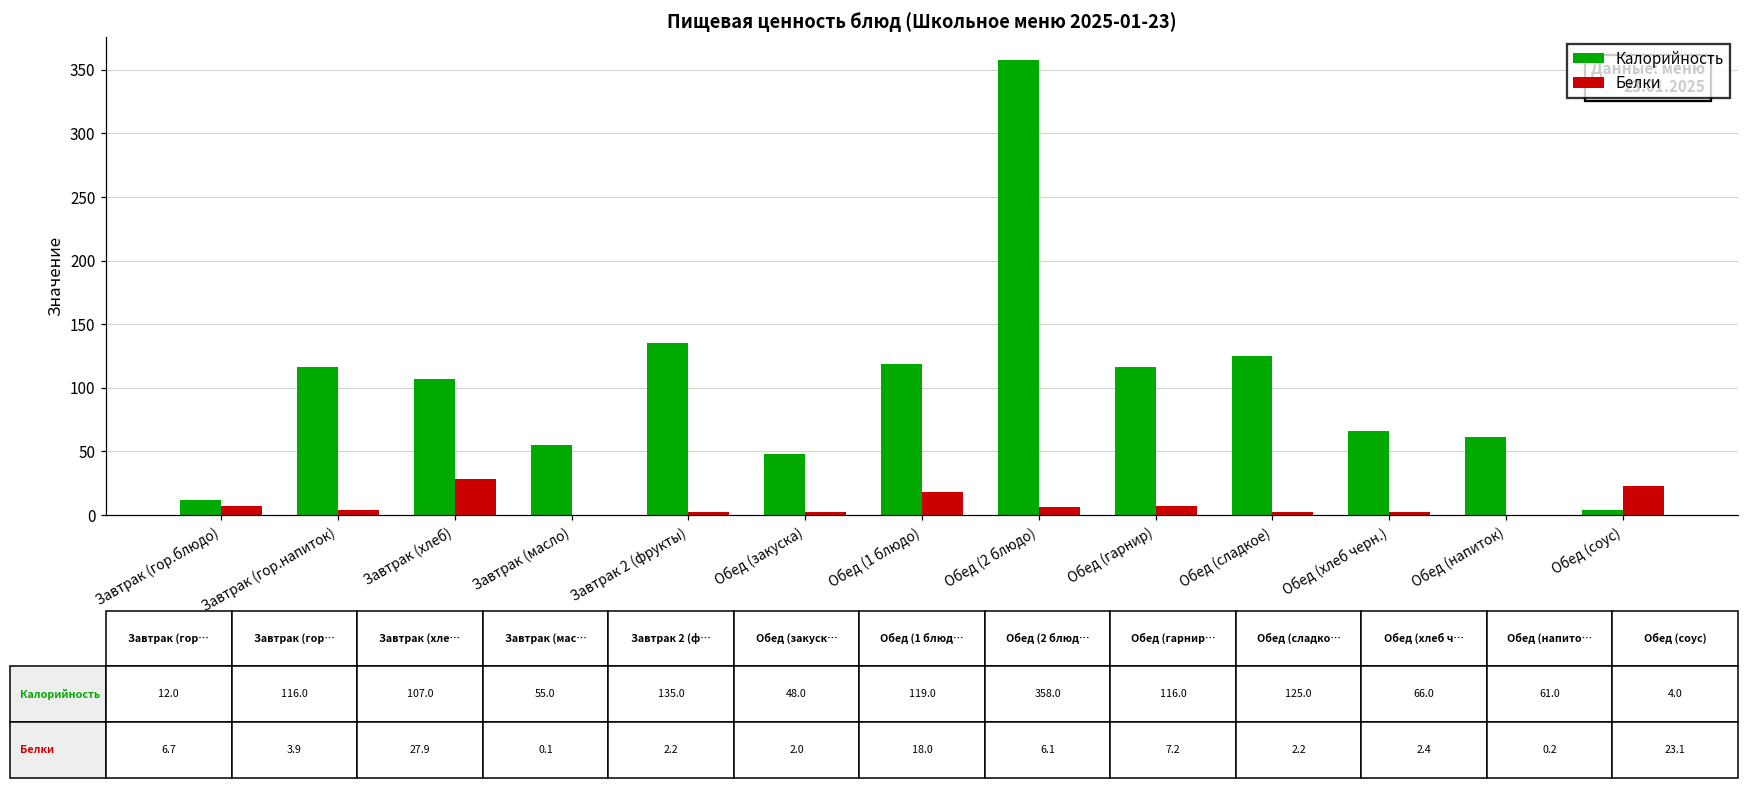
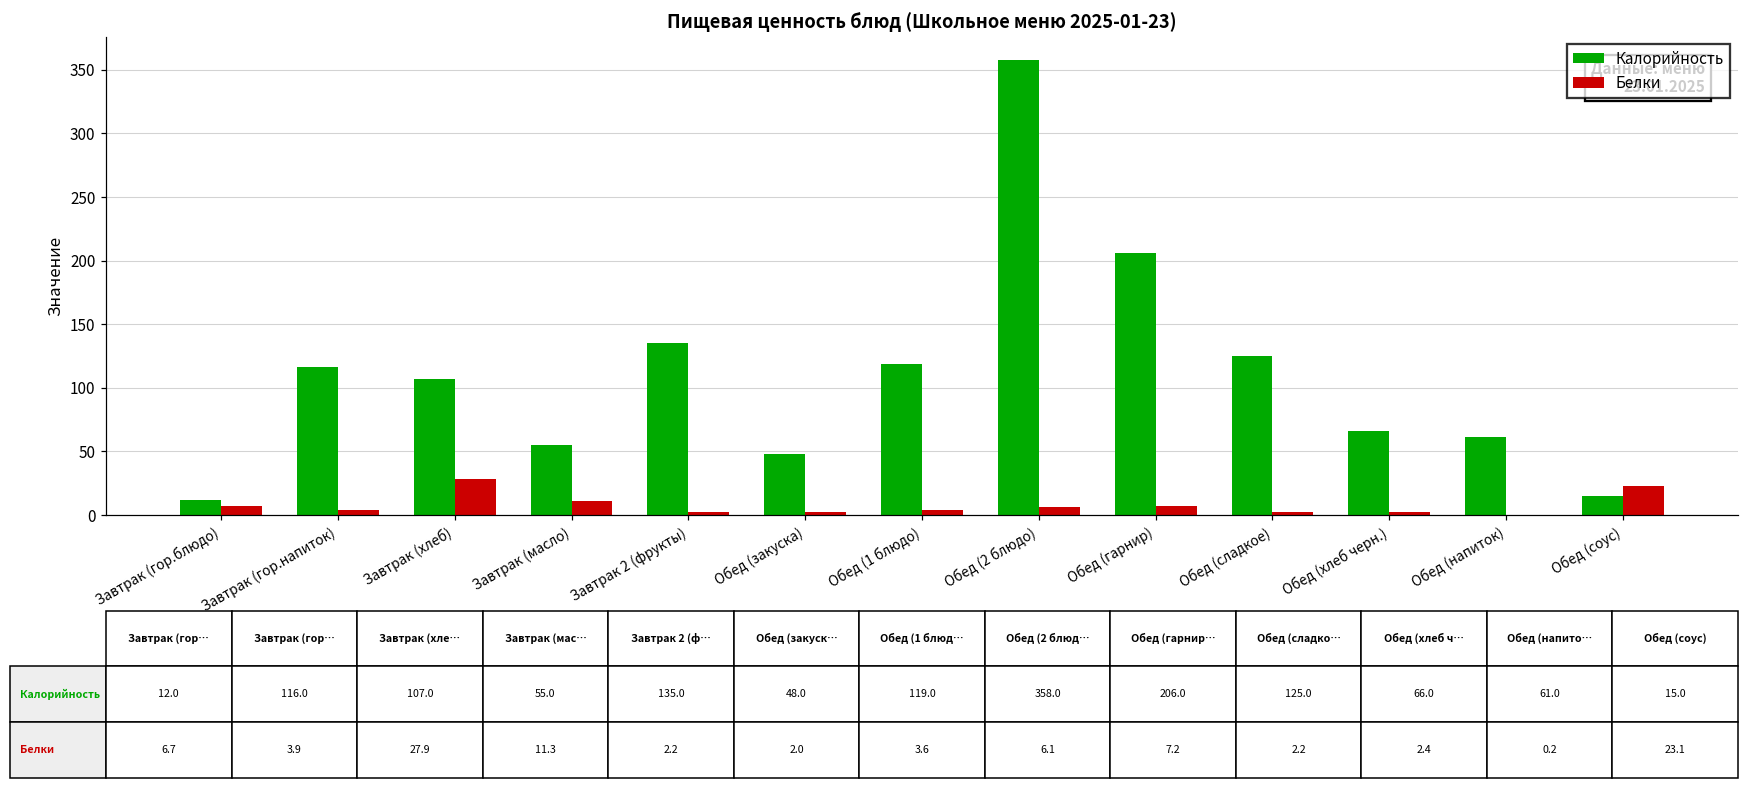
Белки, Завтрак (масло): 0.1 -> 11.3
Белки, Обед (1 блюдо): 18.0 -> 3.6
Калорийность, Обед (гарнир): 116.0 -> 206.0
Калорийность, Обед (соус): 4.0 -> 15.0
